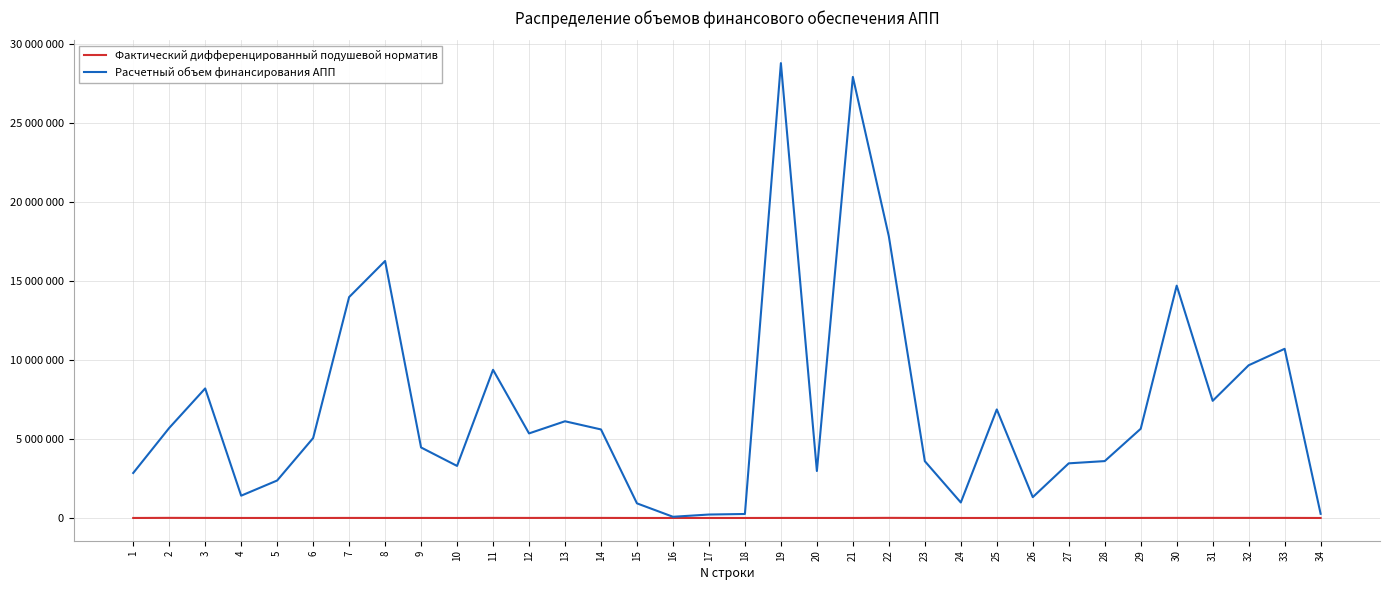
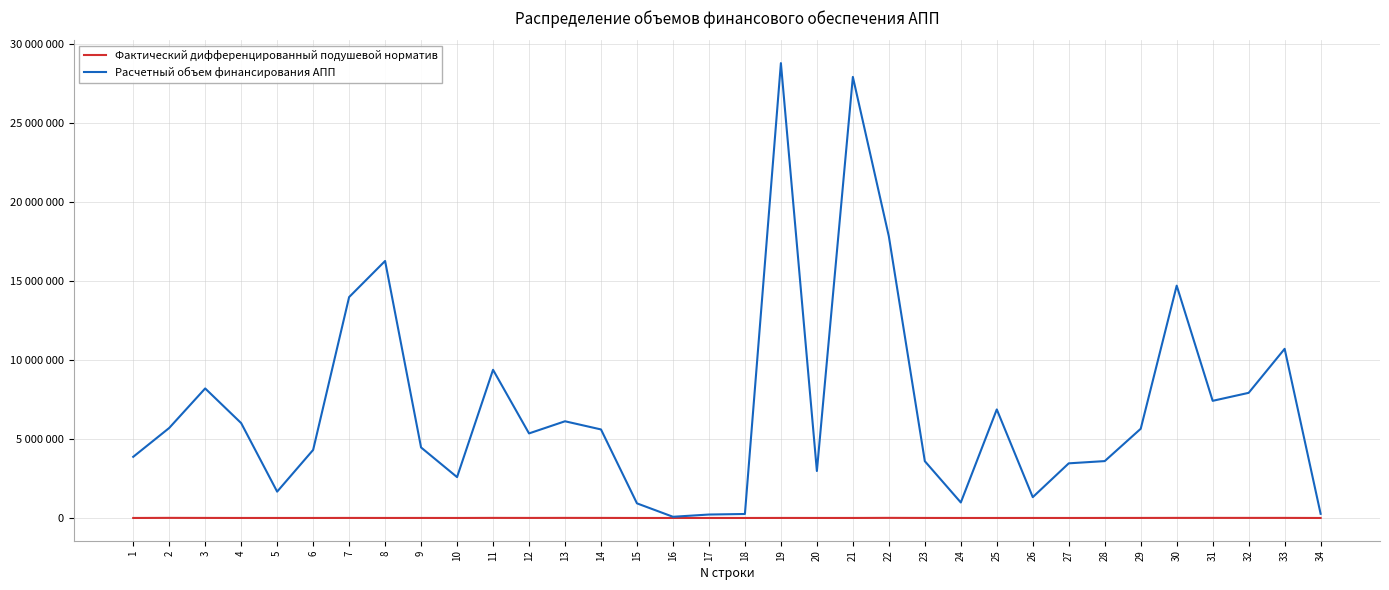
Расчетный объем финансирования АПП, 1: 2800000 -> 3900000
Расчетный объем финансирования АПП, 4: 1400000 -> 6000000
Расчетный объем финансирования АПП, 5: 2400000 -> 1700000
Расчетный объем финансирования АПП, 6: 5100000 -> 4300000
Расчетный объем финансирования АПП, 10: 3300000 -> 2600000
Расчетный объем финансирования АПП, 32: 9700000 -> 7900000
